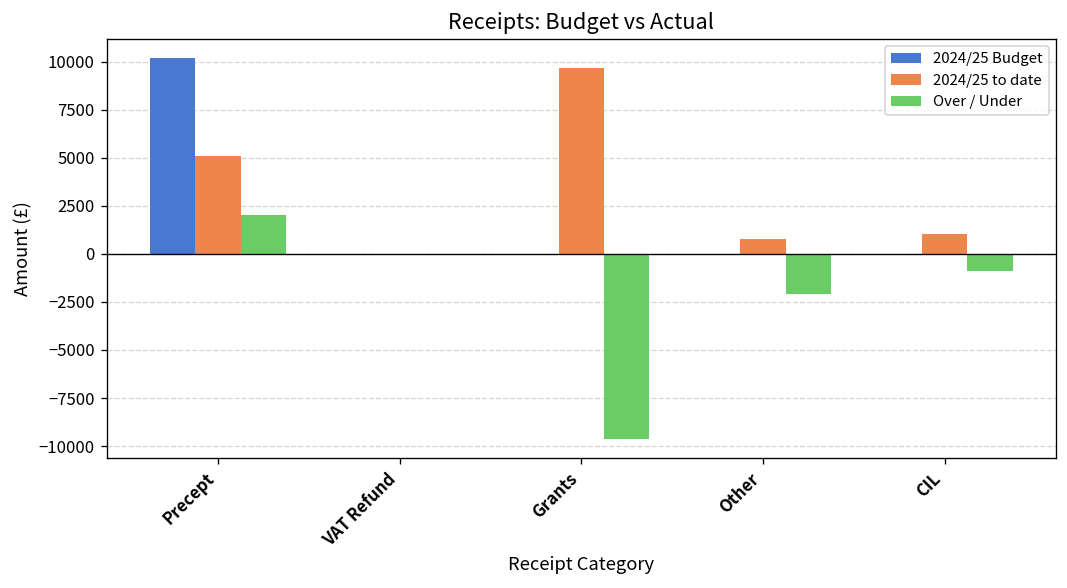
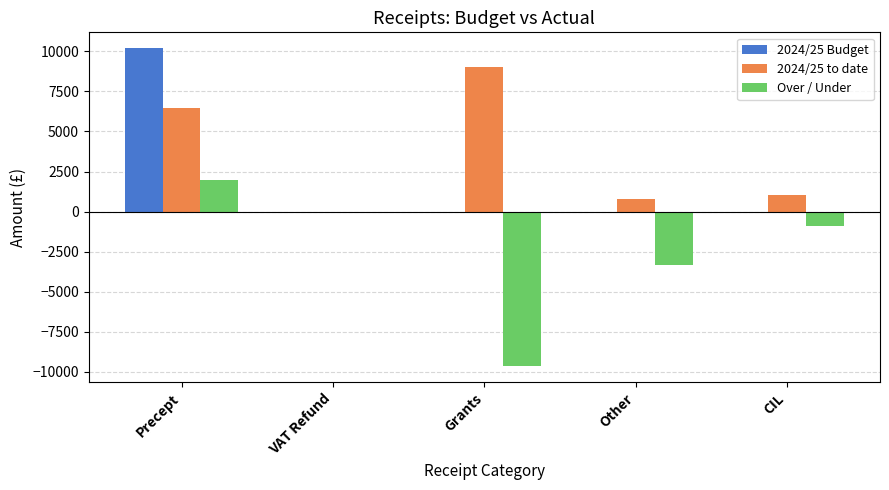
2024/25 to date, Precept: 5100 -> 6500
2024/25 to date, Grants: 9600 -> 9000
Over / Under, Other: -2100 -> -3300
